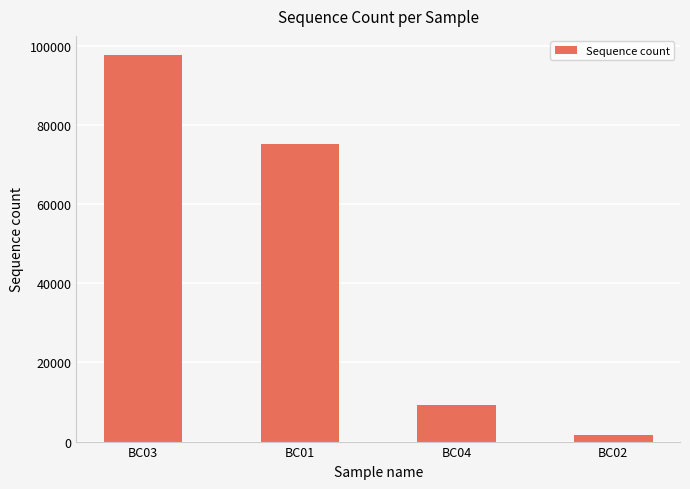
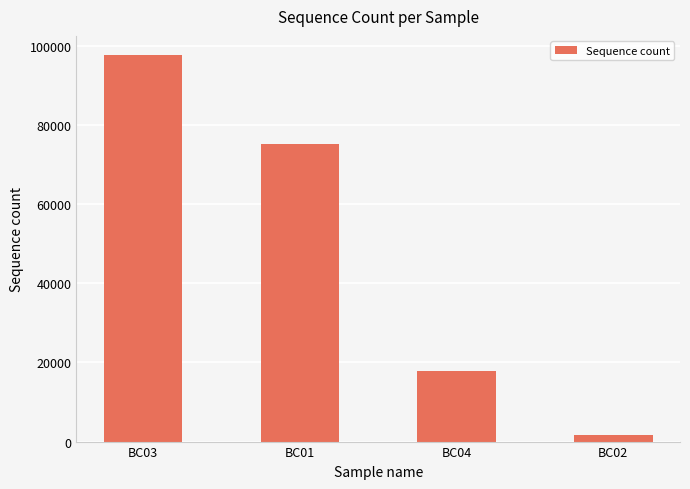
BC04: 9000 -> 18000
